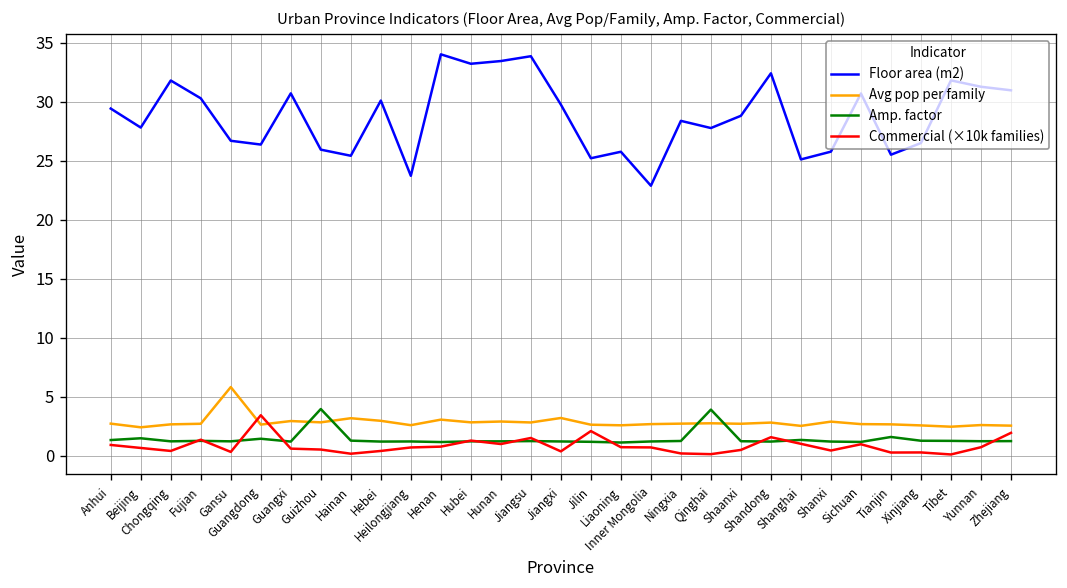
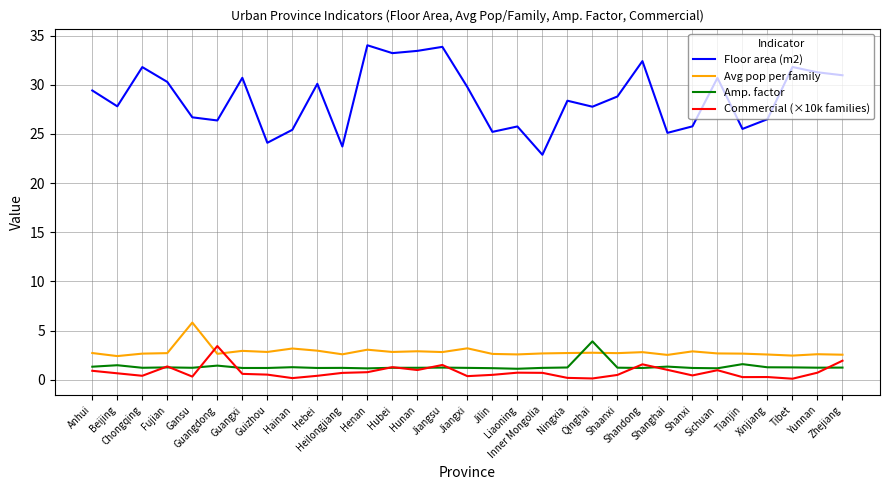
Floor area (m2), Guizhou: 26 -> 24
Amp. factor, Guizhou: 4 -> 1
Commercial (×10k families), Jilin: 2 -> 0
